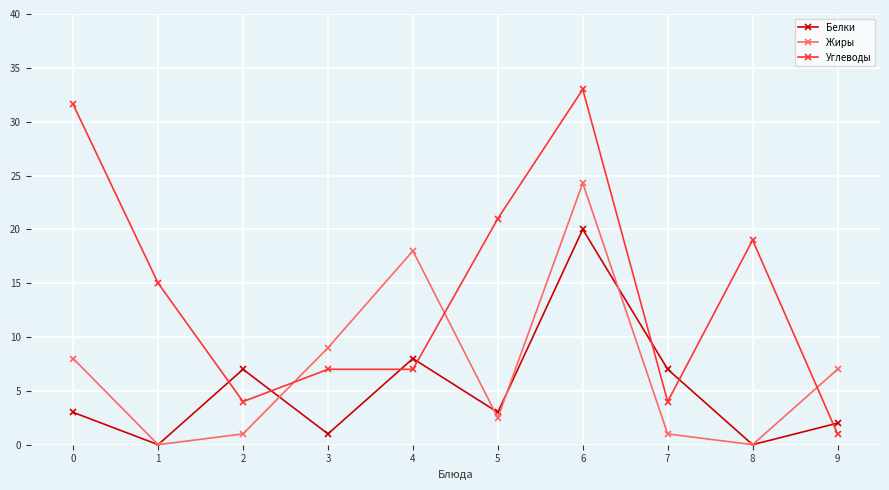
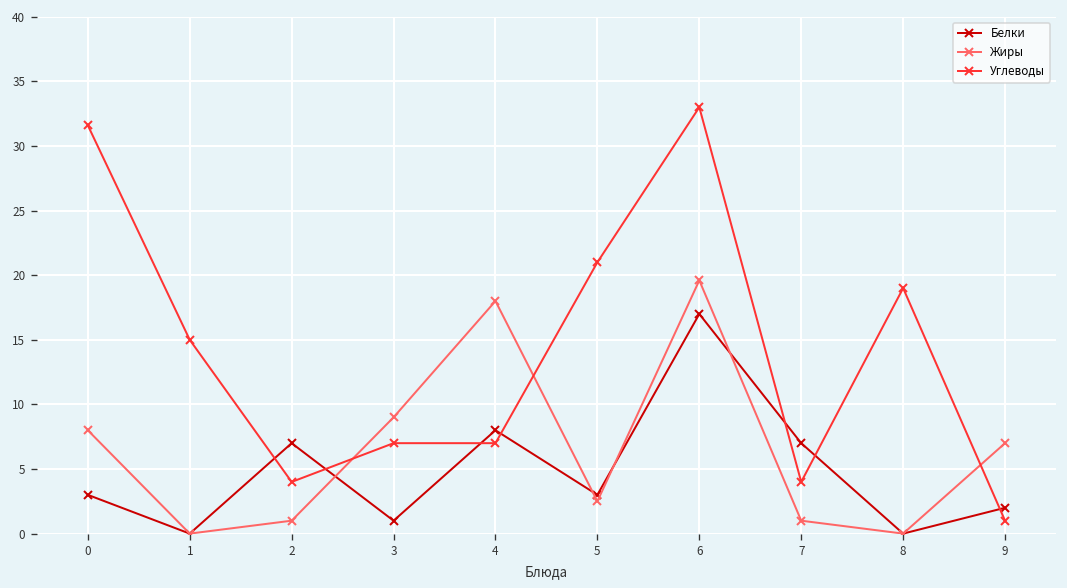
Белки, 6: 20 -> 17
Жиры, 6: 24.3 -> 19.6
